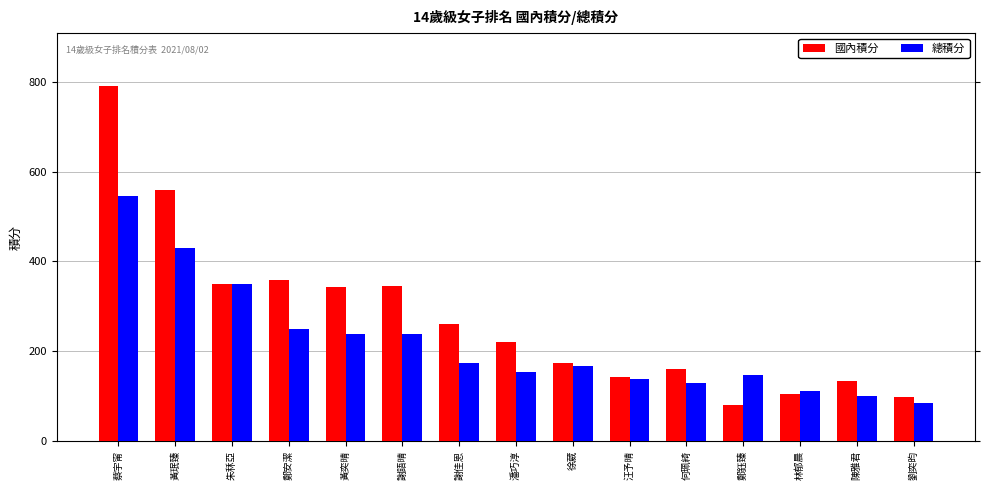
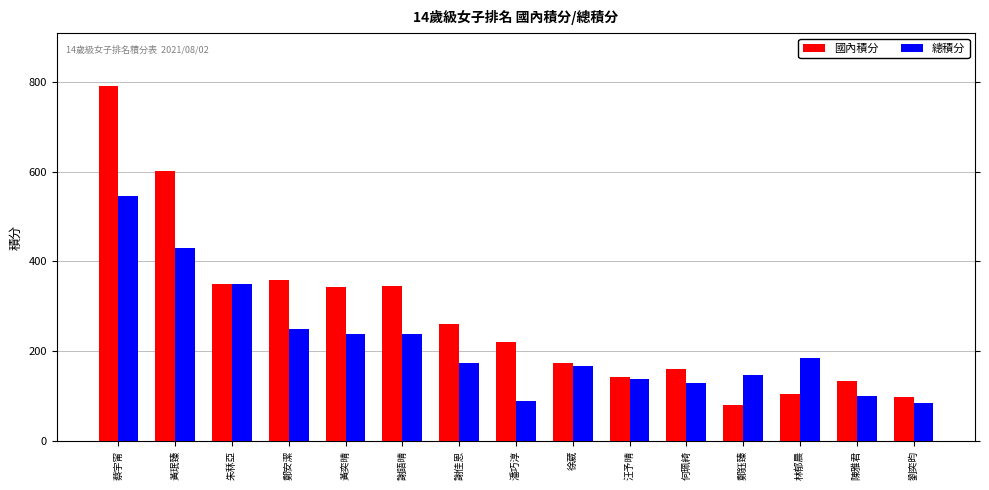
國內積分, 黃珉臻: 560 -> 600
總積分, 潘巧淳: 150 -> 90
總積分, 林郁晨: 110 -> 190
